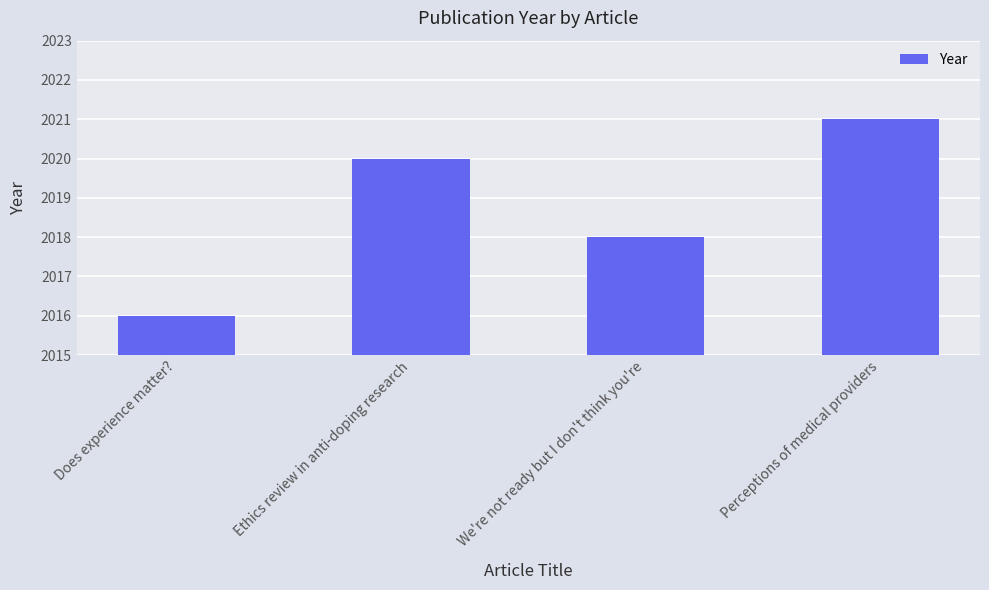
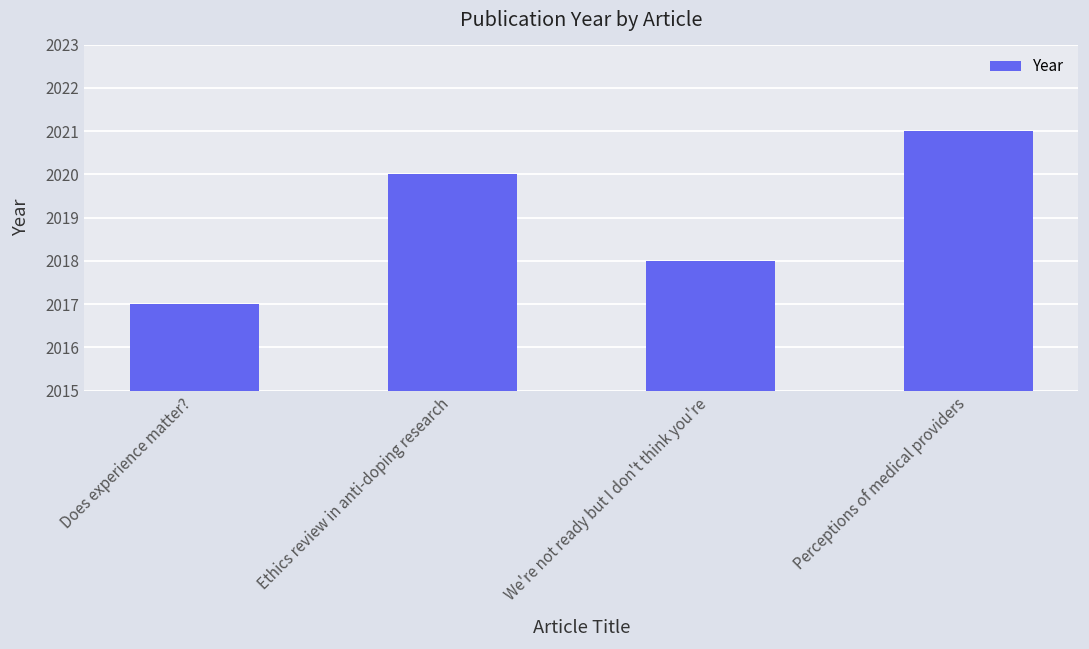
Does experience matter?: 2016 -> 2017
